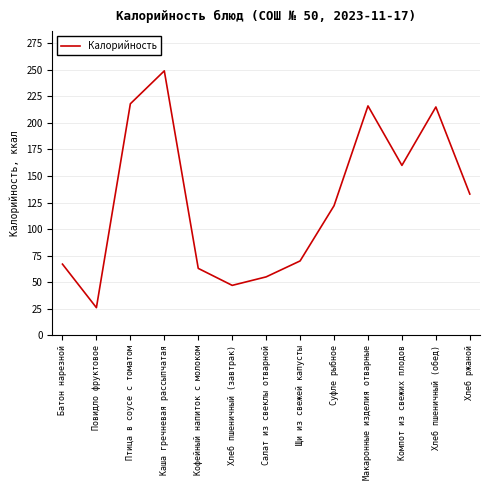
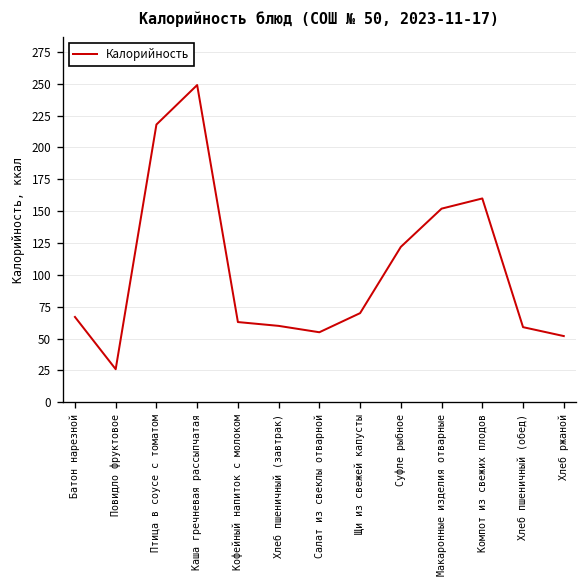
Хлеб пшеничный (завтрак): 47 -> 60
Макаронные изделия отварные: 216 -> 152
Хлеб пшеничный (обед): 215 -> 59
Хлеб ржаной: 133 -> 52
